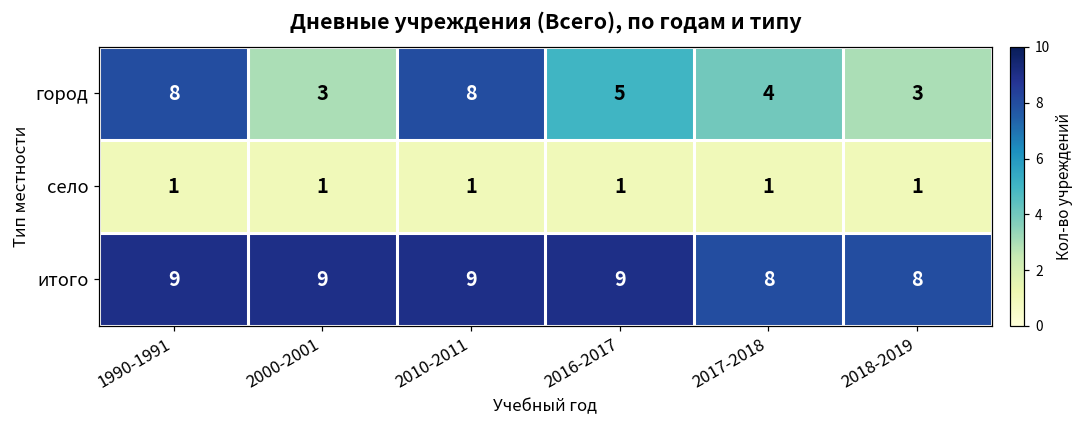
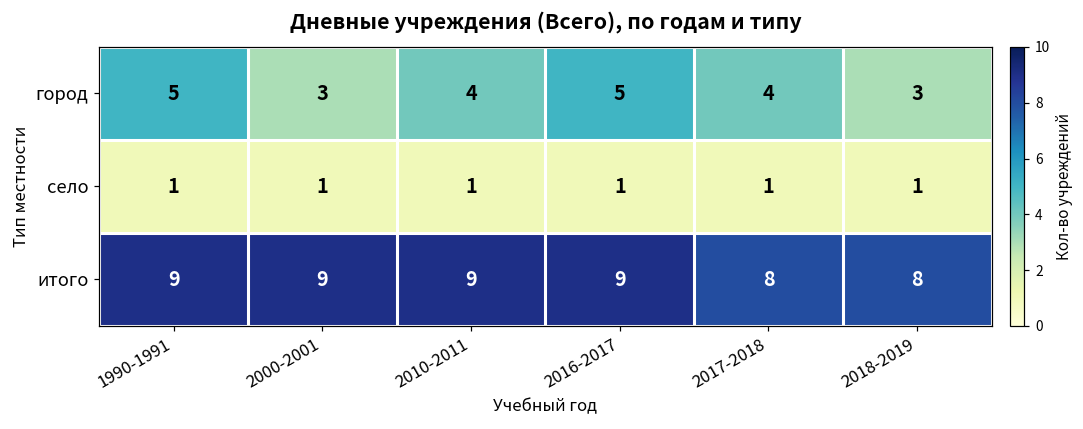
город, 1990-1991: 8 -> 5
город, 2010-2011: 8 -> 4
